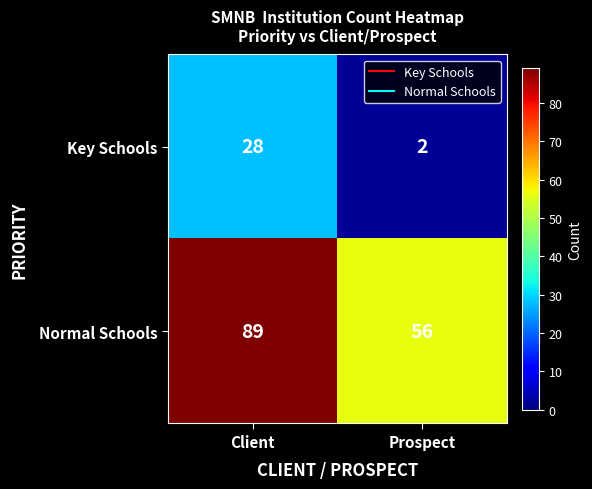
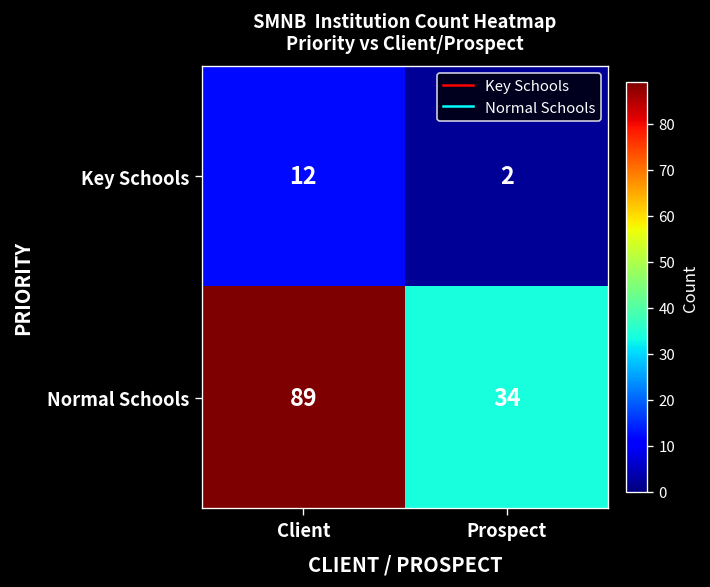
Key Schools, Client: 28 -> 12
Normal Schools, Prospect: 56 -> 34
